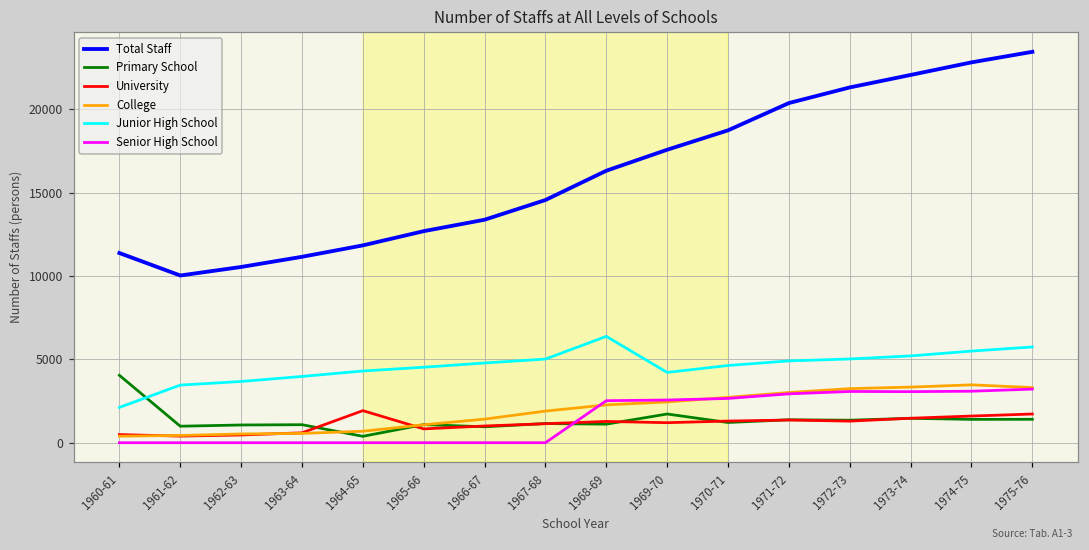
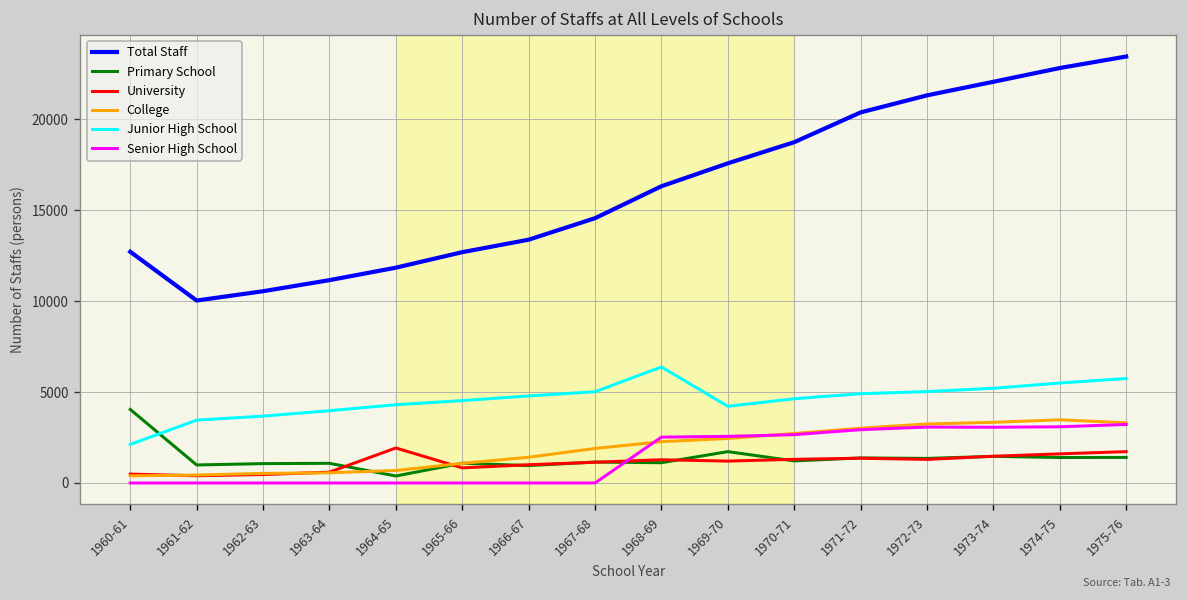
Total Staff, 1960-61: 11400 -> 12700
